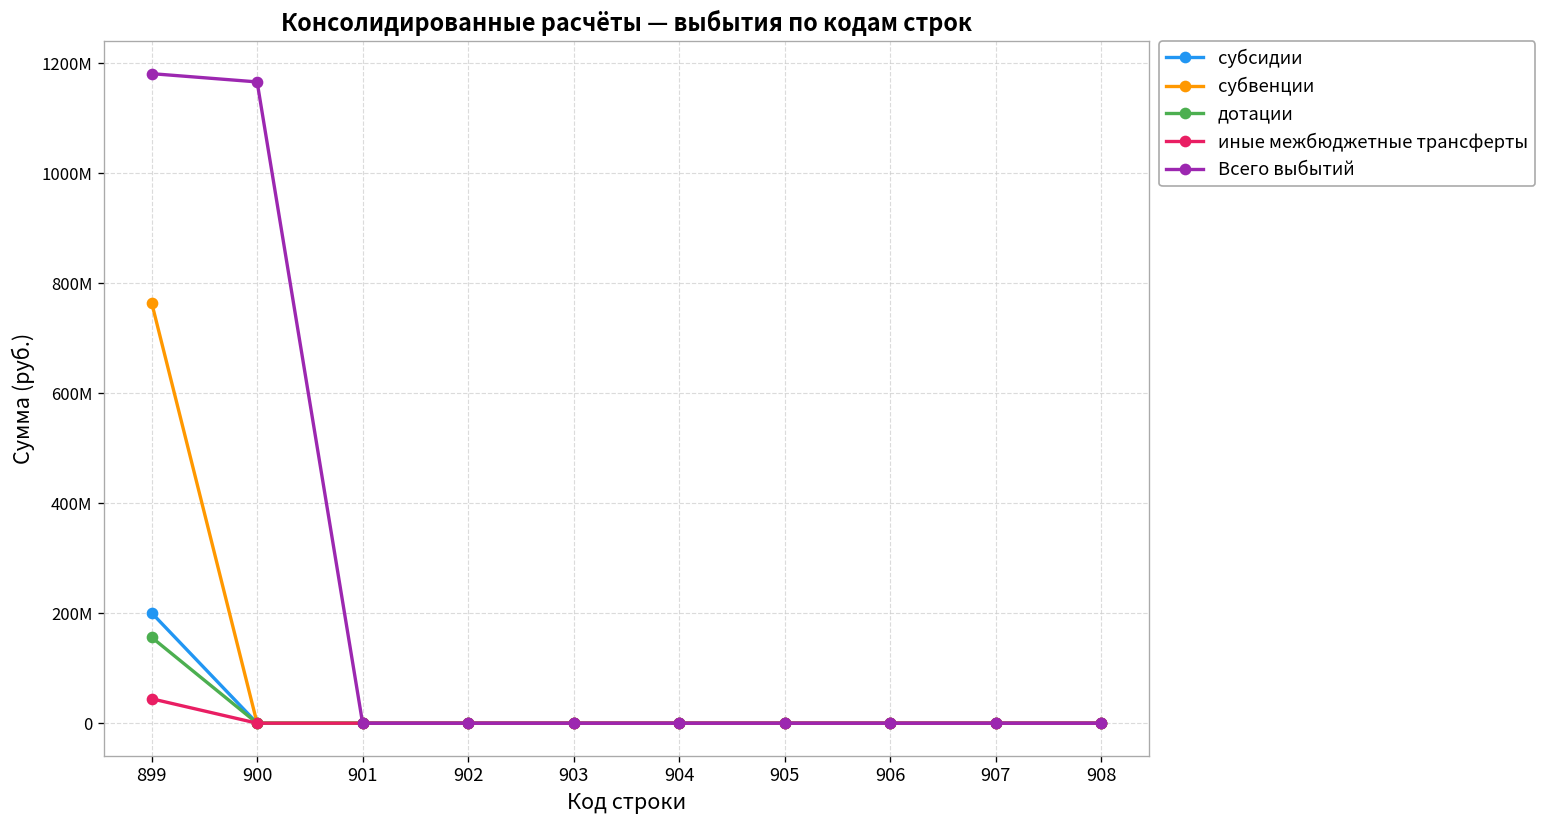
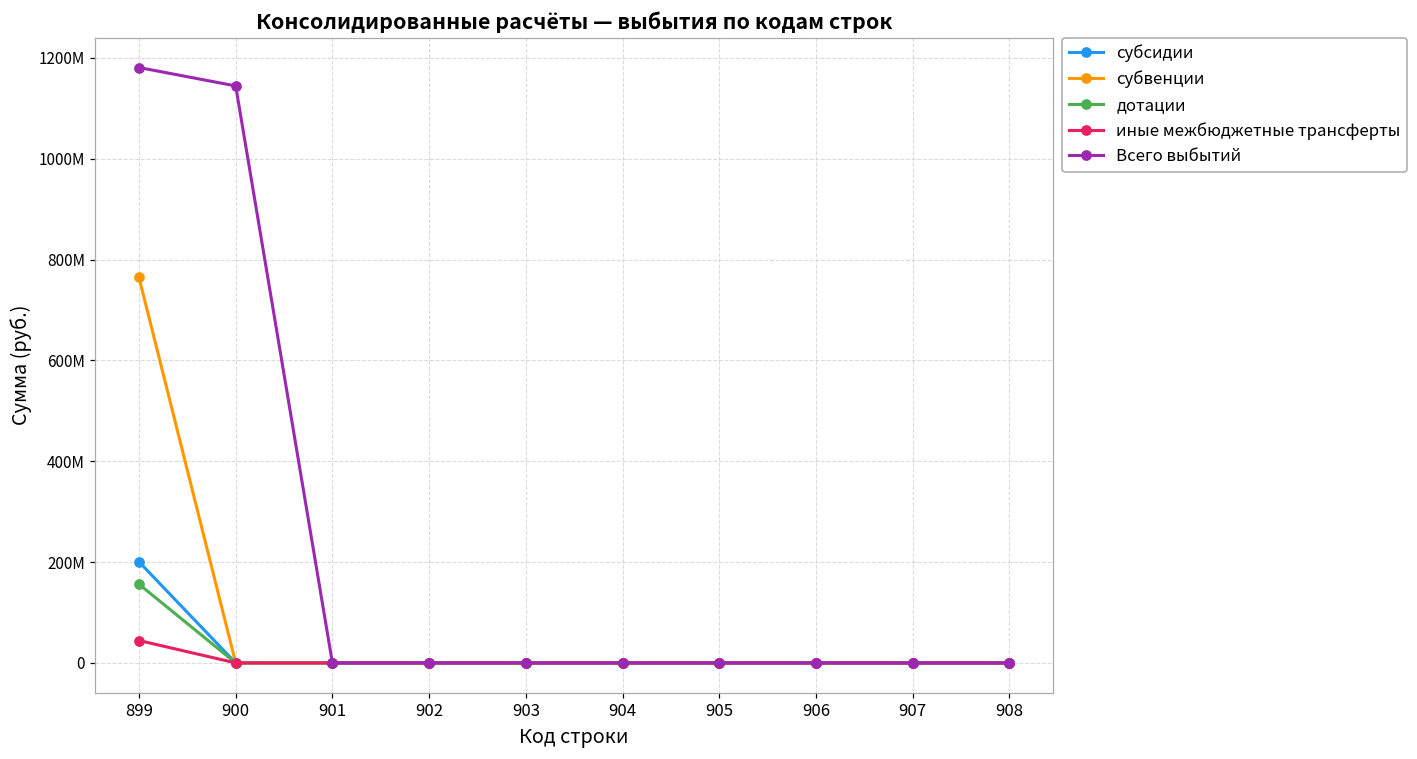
Всего выбытий, 900: 1170000000 -> 1140000000
